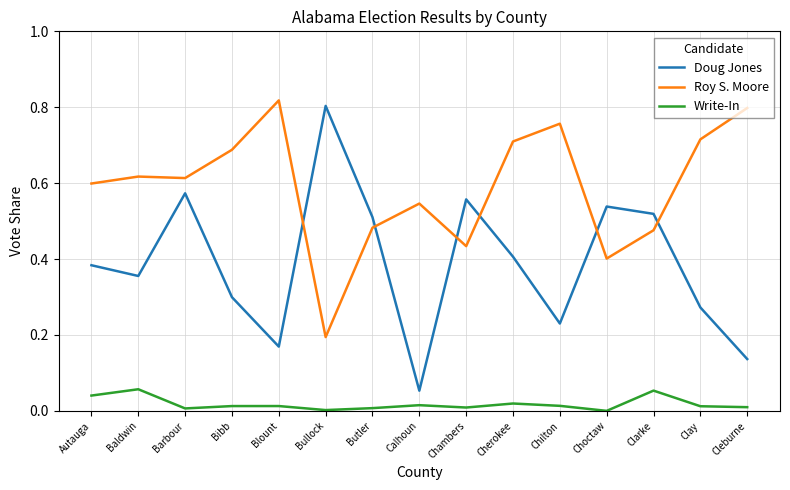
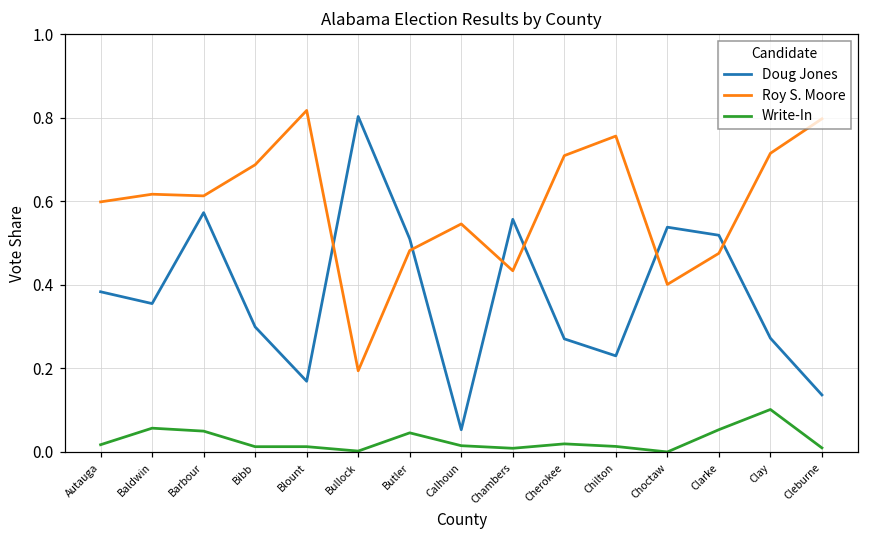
Write-In, Autauga: 0.04 -> 0.02
Write-In, Barbour: 0.01 -> 0.05
Write-In, Butler: 0.01 -> 0.05
Doug Jones, Cherokee: 0.41 -> 0.27
Write-In, Clay: 0.01 -> 0.10
